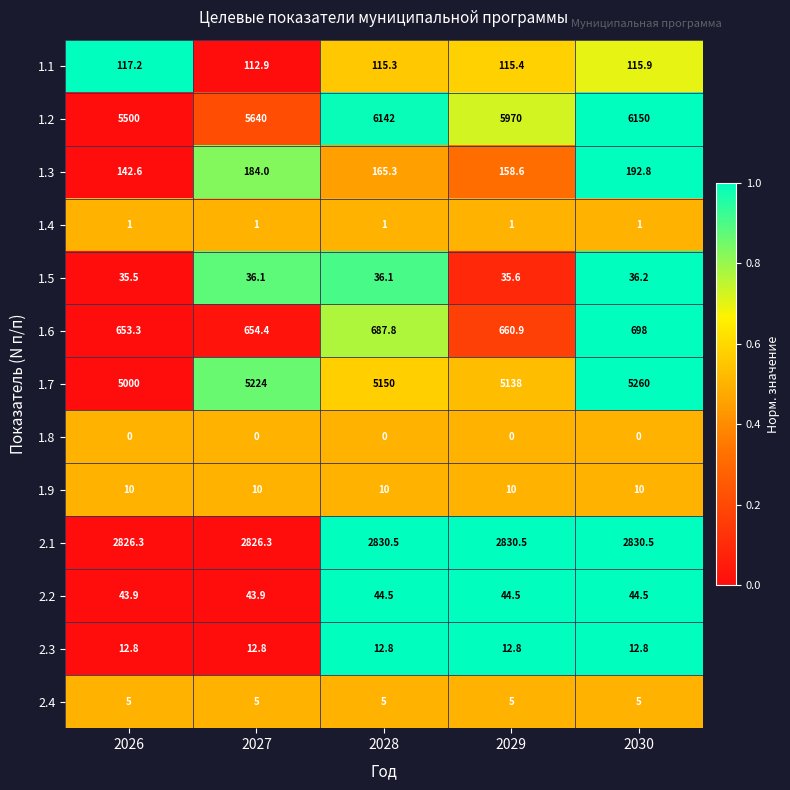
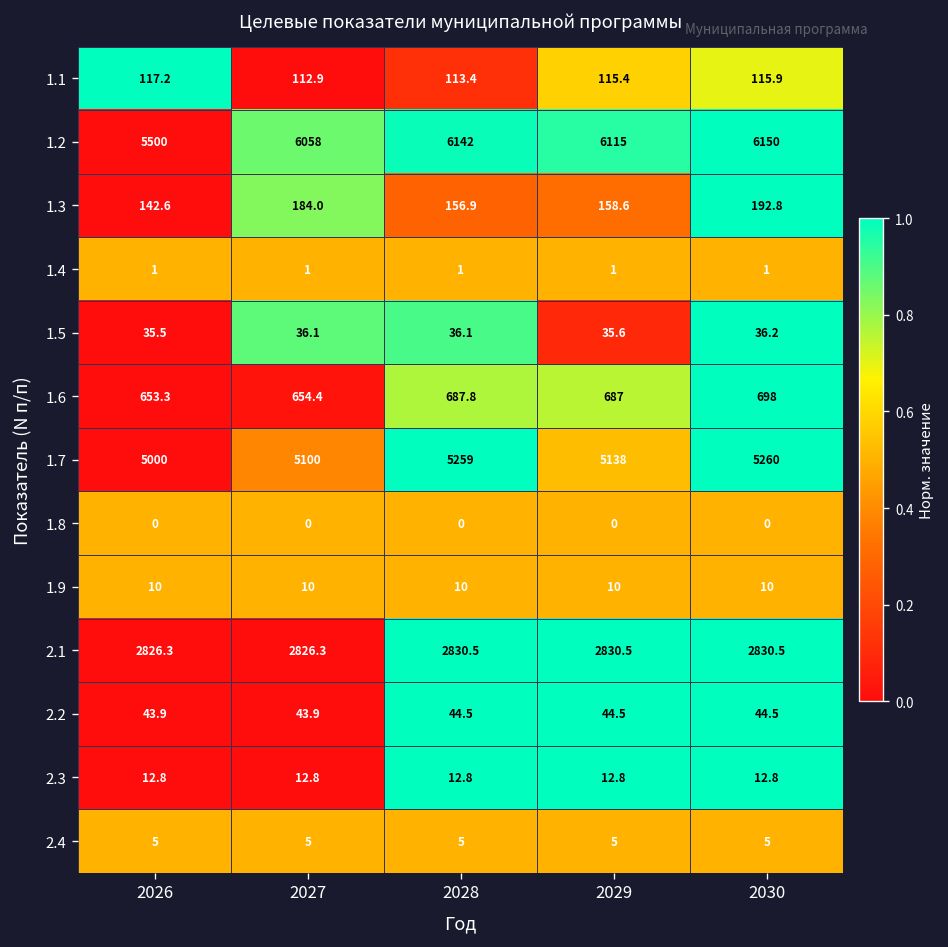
1.1, 2028: 115.3 -> 113.4
1.2, 2027: 5640 -> 6058
1.2, 2029: 5970 -> 6115
1.3, 2028: 165.3 -> 156.9
1.6, 2029: 660.9 -> 687
1.7, 2027: 5224 -> 5100
1.7, 2028: 5150 -> 5259
